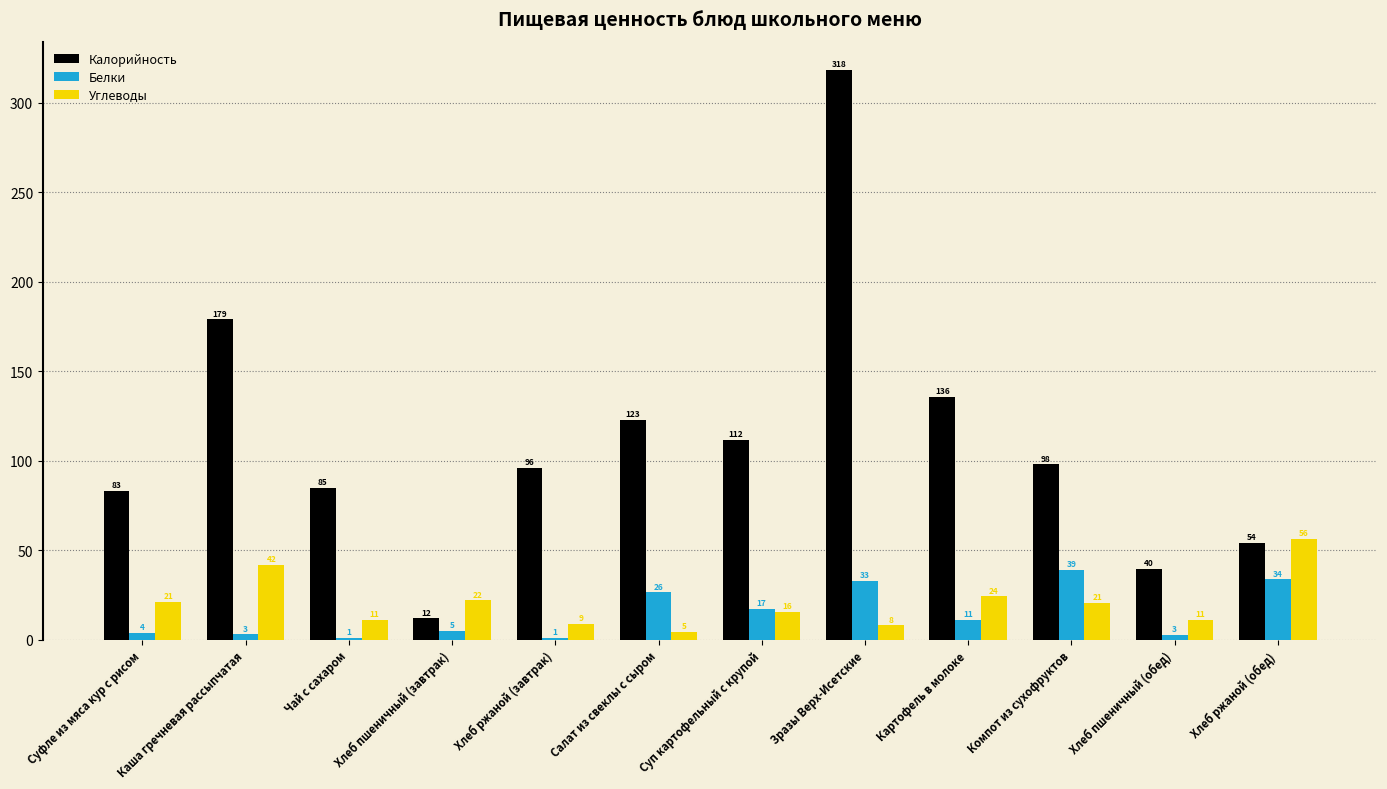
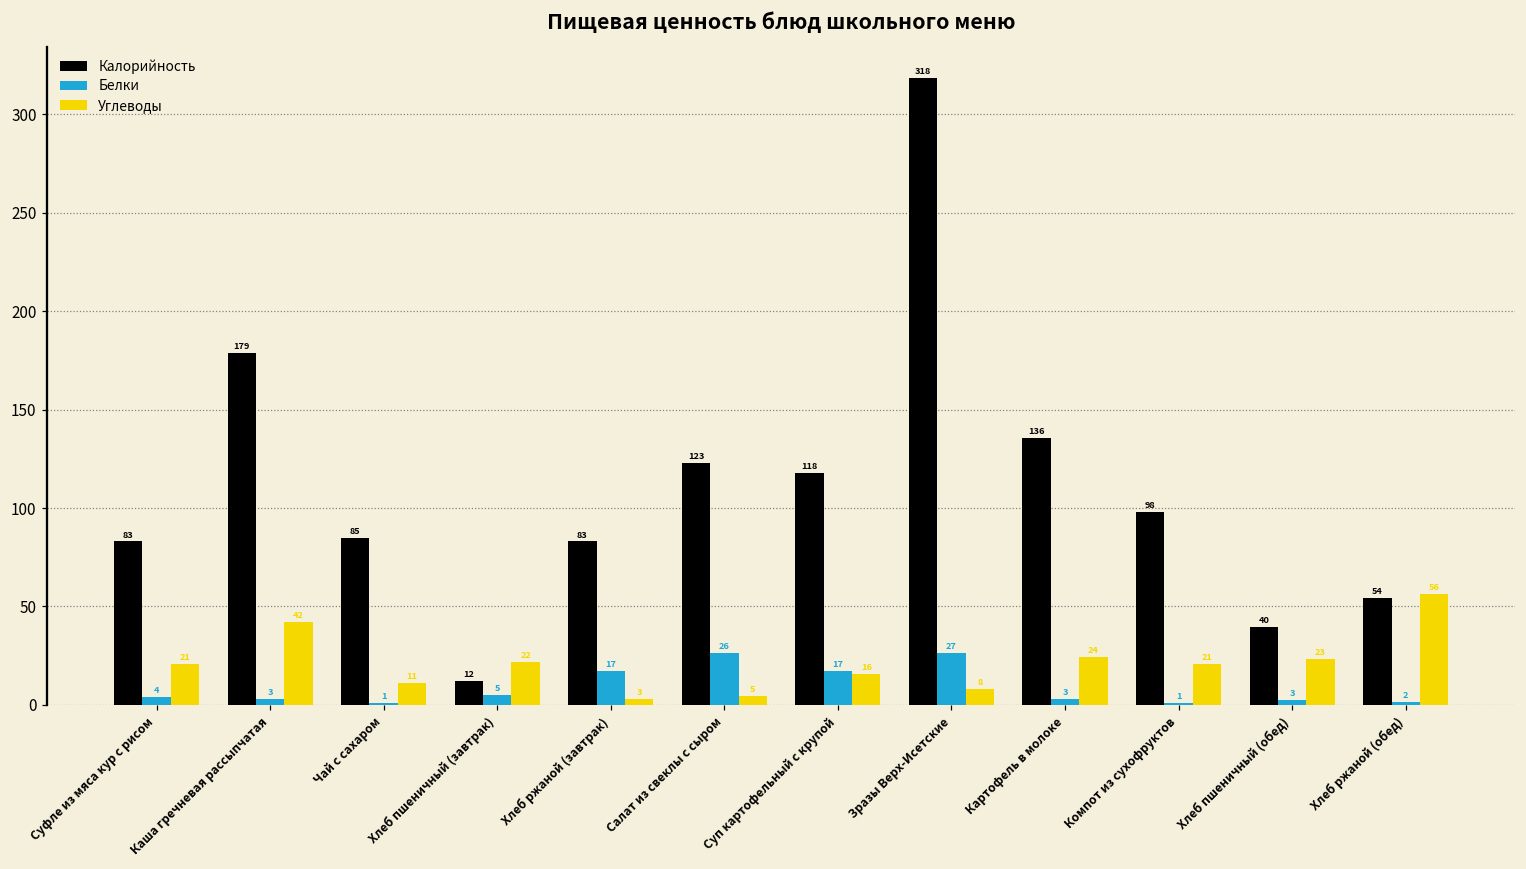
Калорийность, Хлеб ржаной (завтрак): 96 -> 83
Белки, Хлеб ржаной (завтрак): 1 -> 17
Углеводы, Хлеб ржаной (завтрак): 9 -> 3
Калорийность, Суп картофельный с крупой: 112 -> 118
Белки, Зразы Верх-Исетские: 33 -> 27
Белки, Картофель в молоке: 11 -> 3
Белки, Компот из сухофруктов: 39 -> 1
Углеводы, Хлеб пшеничный (обед): 11 -> 23
Белки, Хлеб ржаной (обед): 34 -> 2
